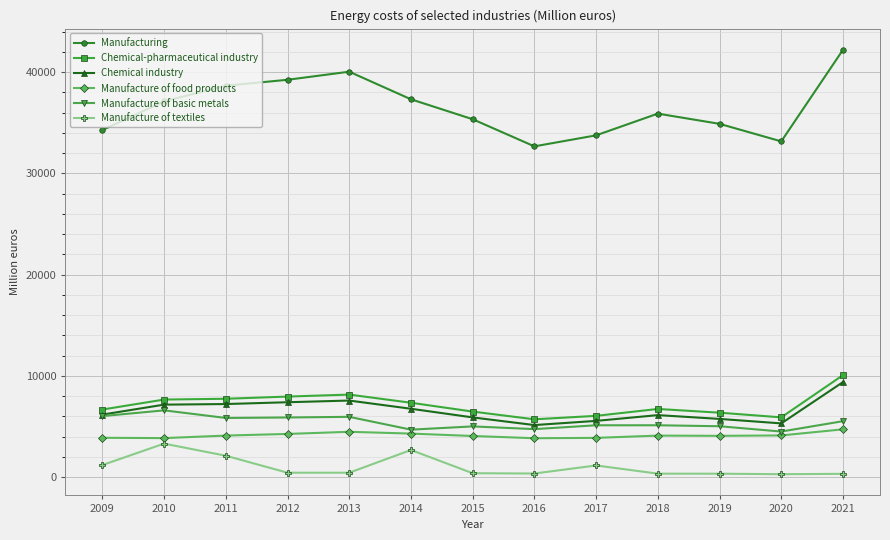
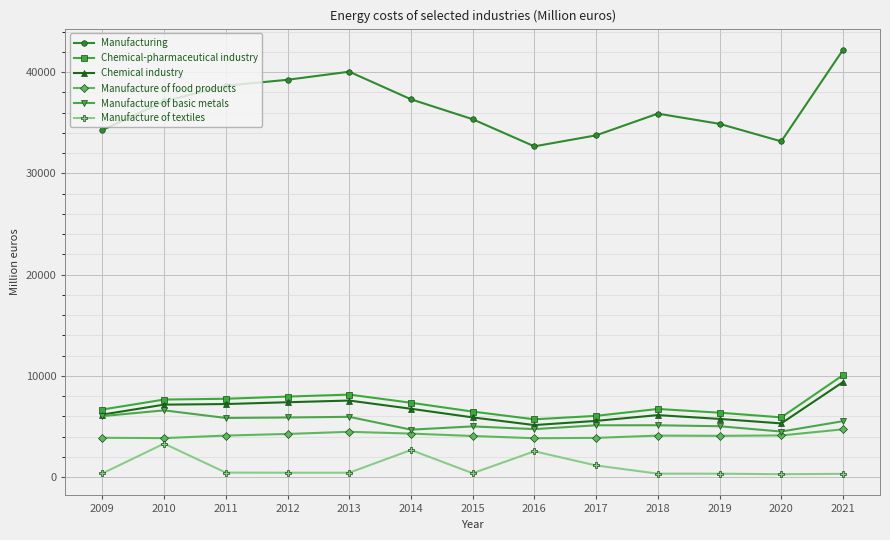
Manufacture of textiles, 2009: 1200 -> 400
Manufacture of textiles, 2011: 2100 -> 400
Manufacture of textiles, 2016: 300 -> 2500
